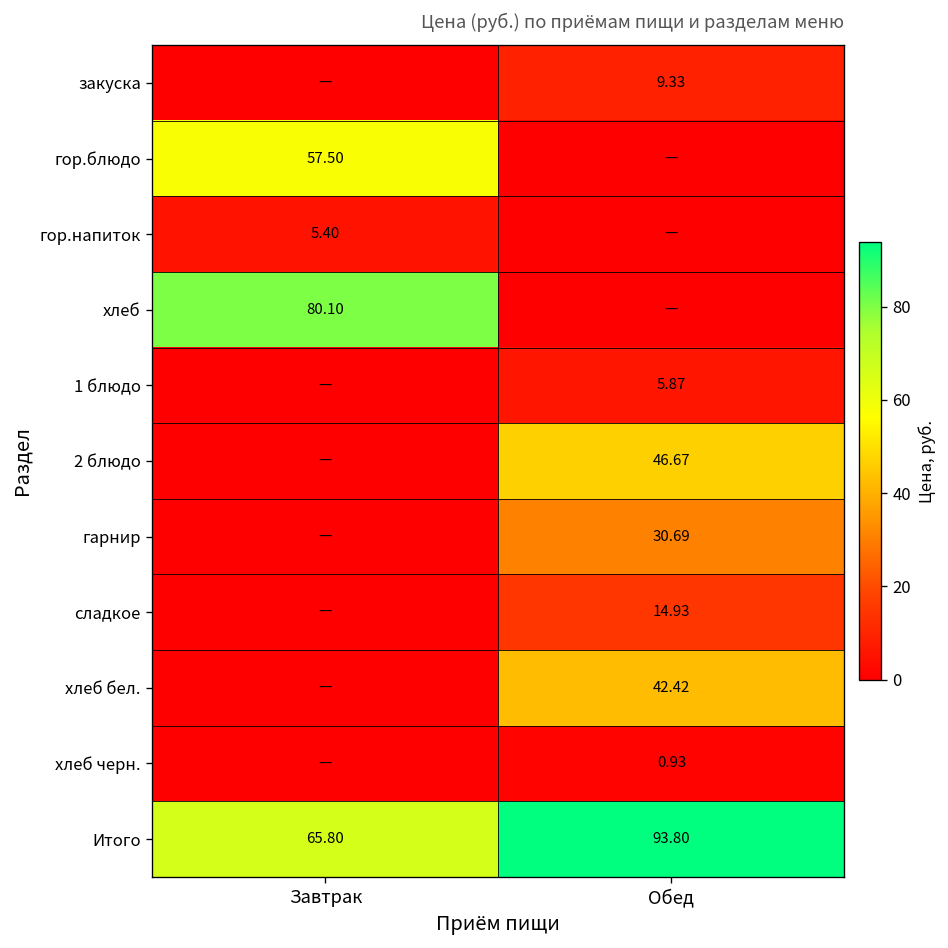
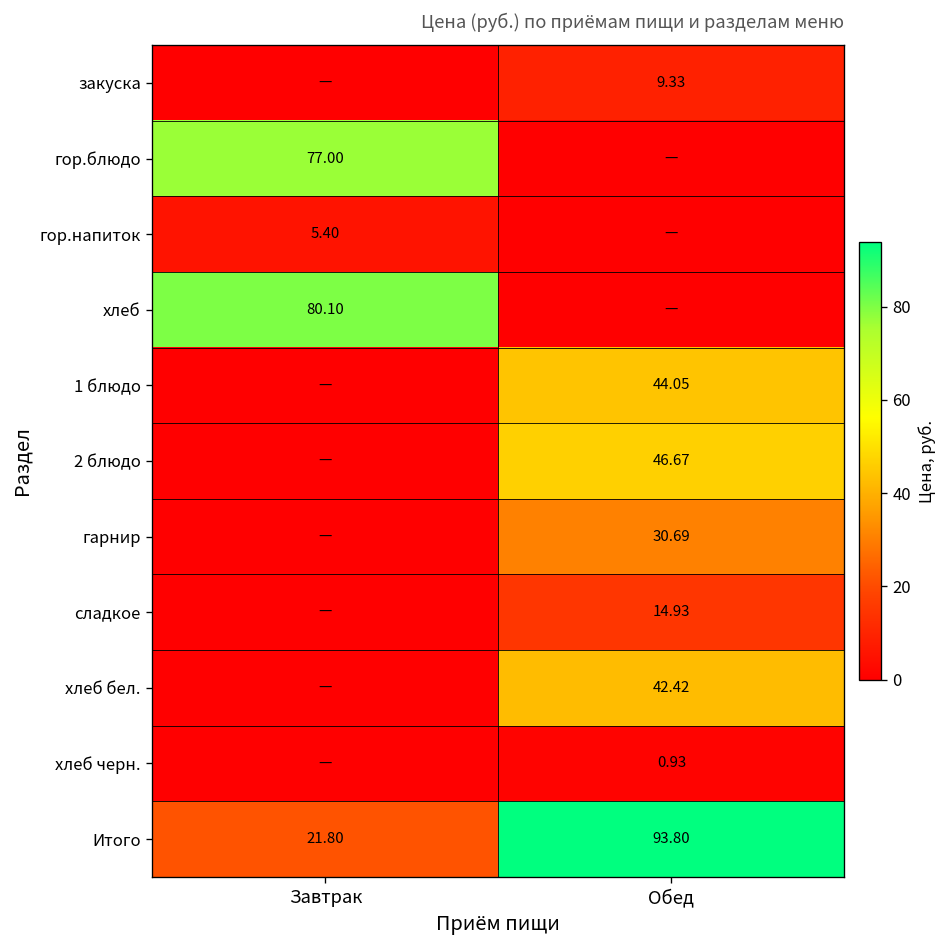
гор.блюдо, Завтрак: 57.50 -> 77.00
1 блюдо, Обед: 5.87 -> 44.05
Итого, Завтрак: 65.80 -> 21.80
